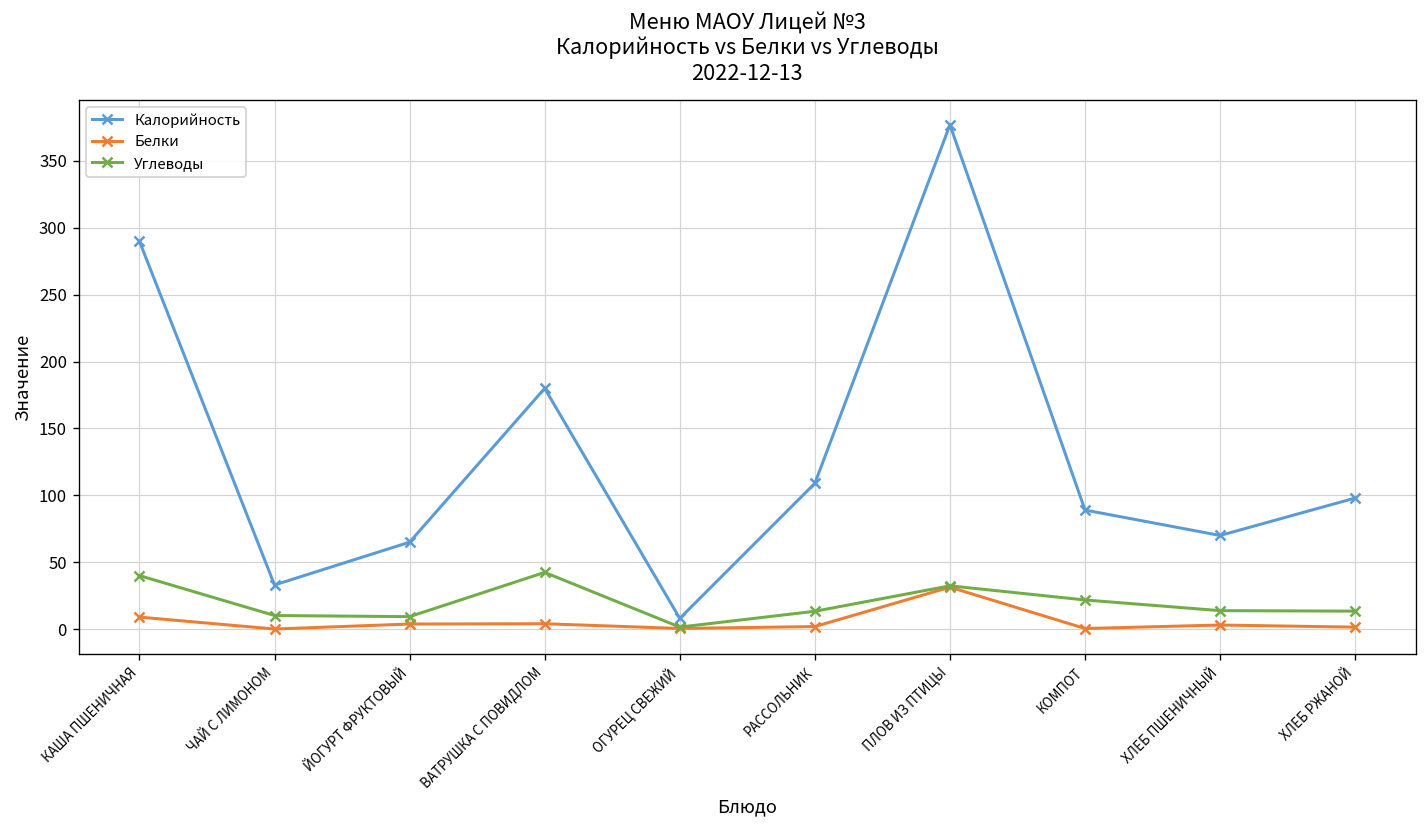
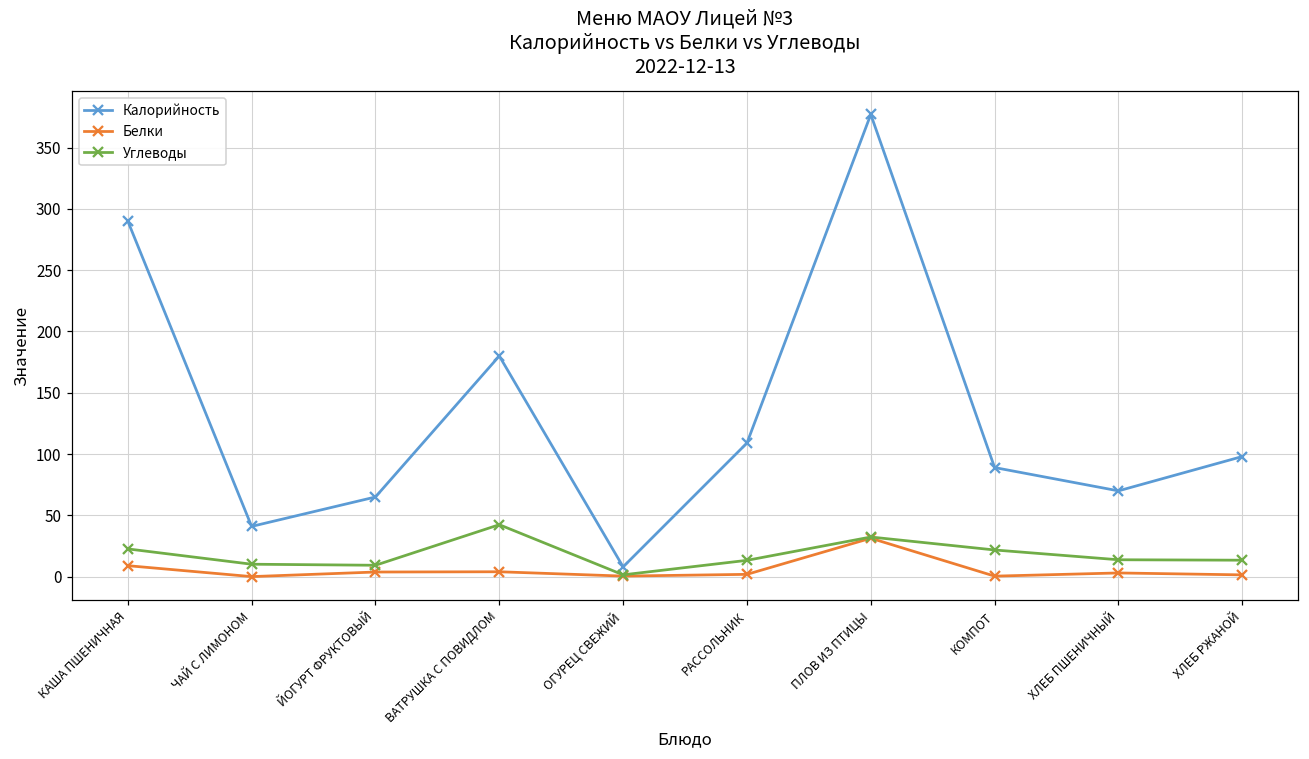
Углеводы, КАША ПШЕНИЧНАЯ: 40 -> 23
Калорийность, ЧАЙ С ЛИМОНОМ: 33 -> 41
